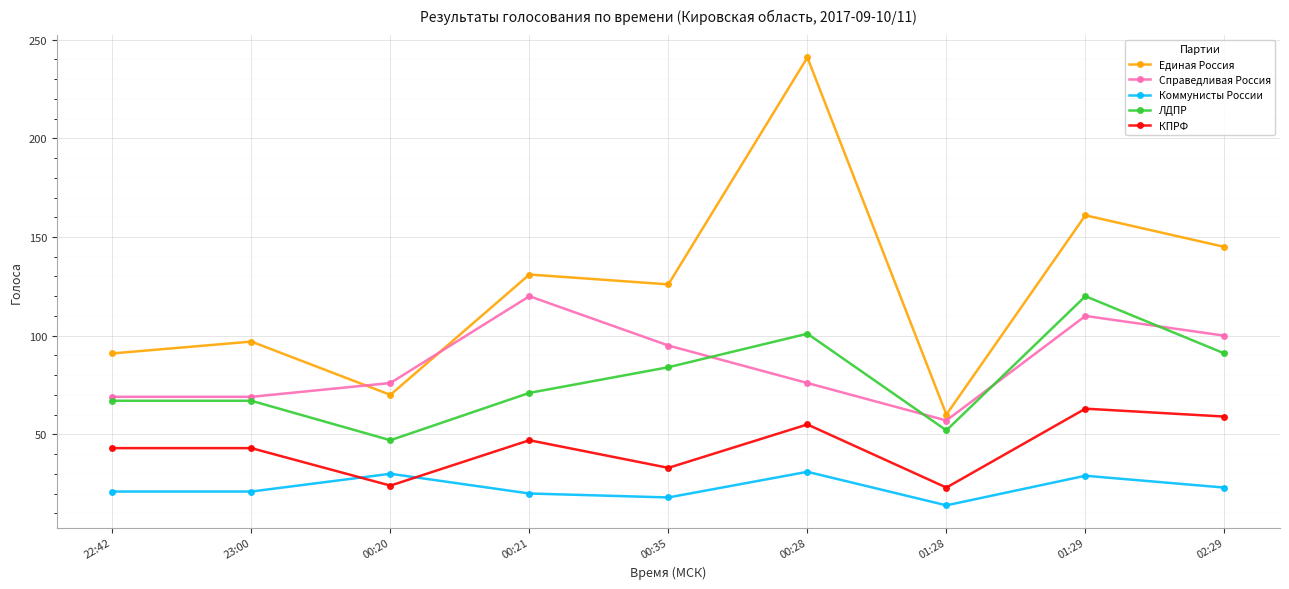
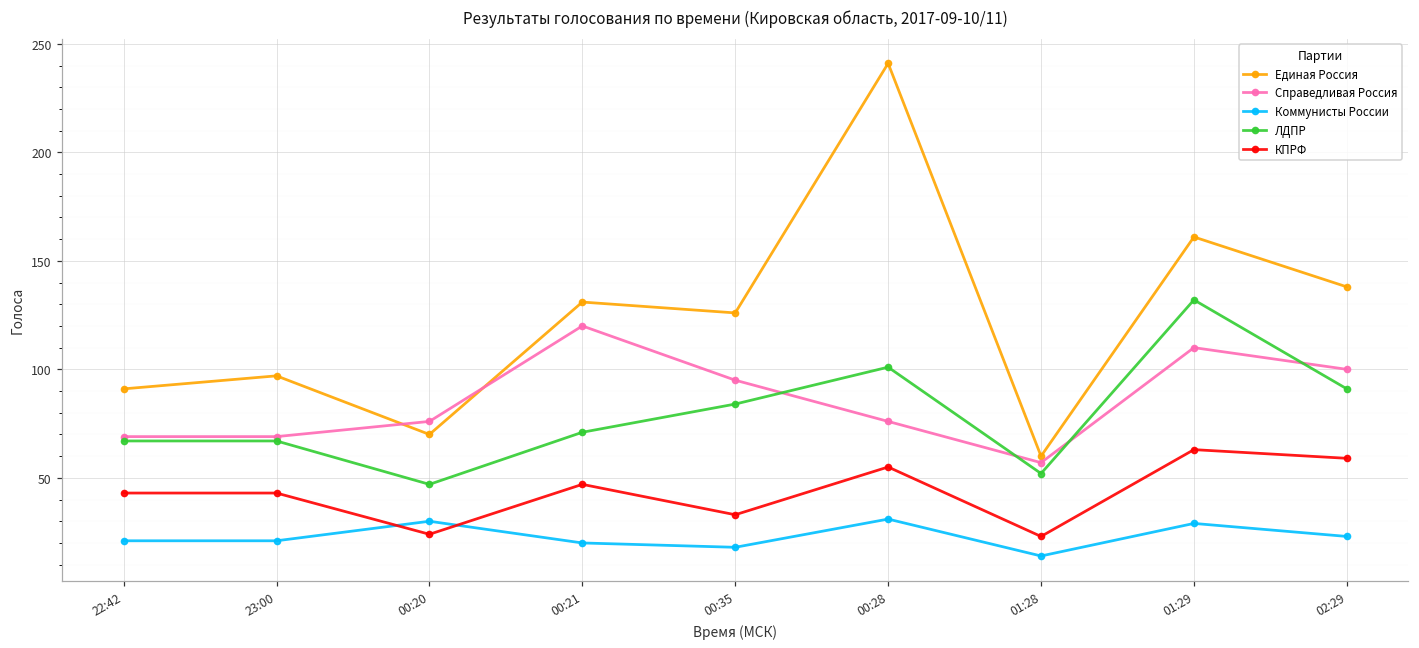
ЛДПР, 01:29: 120 -> 132
Единая Россия, 02:29: 145 -> 138
